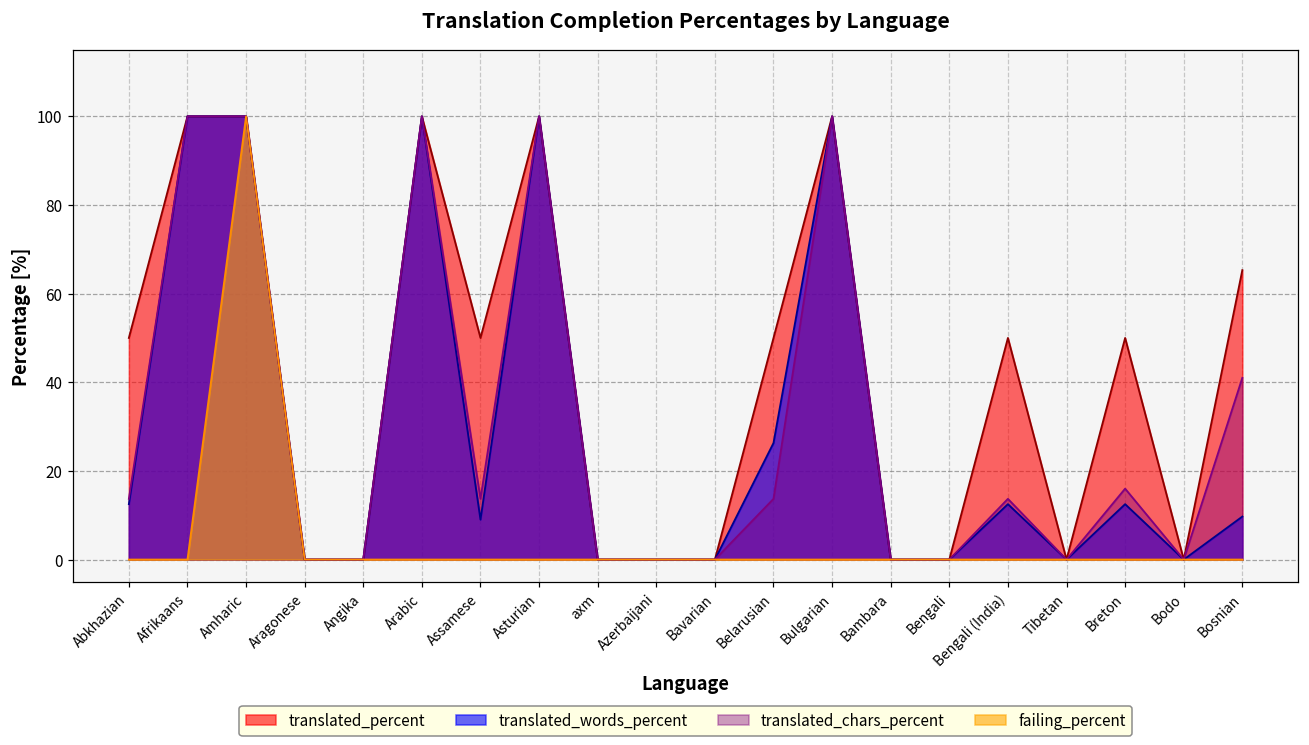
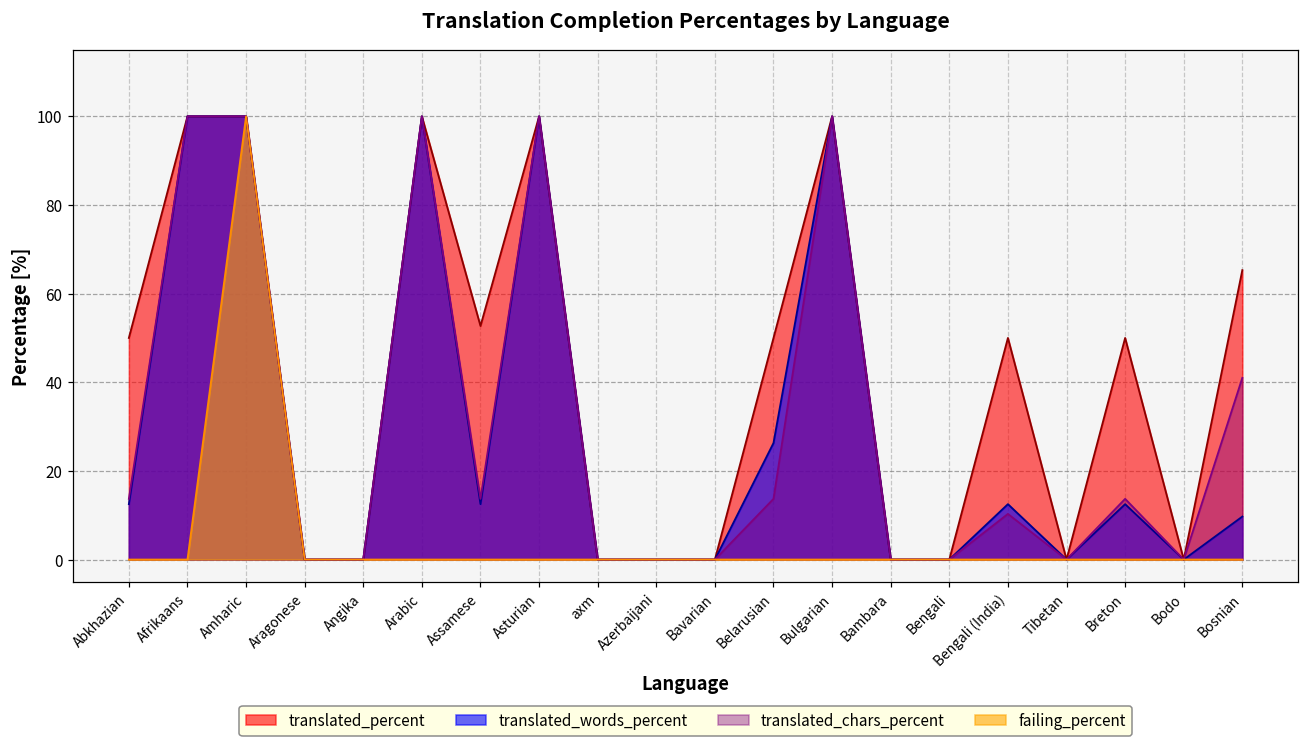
translated_percent, Assamese: 50 -> 53
translated_words_percent, Assamese: 9 -> 13
translated_chars_percent, Bengali (India): 14 -> 10
translated_chars_percent, Breton: 16 -> 14
